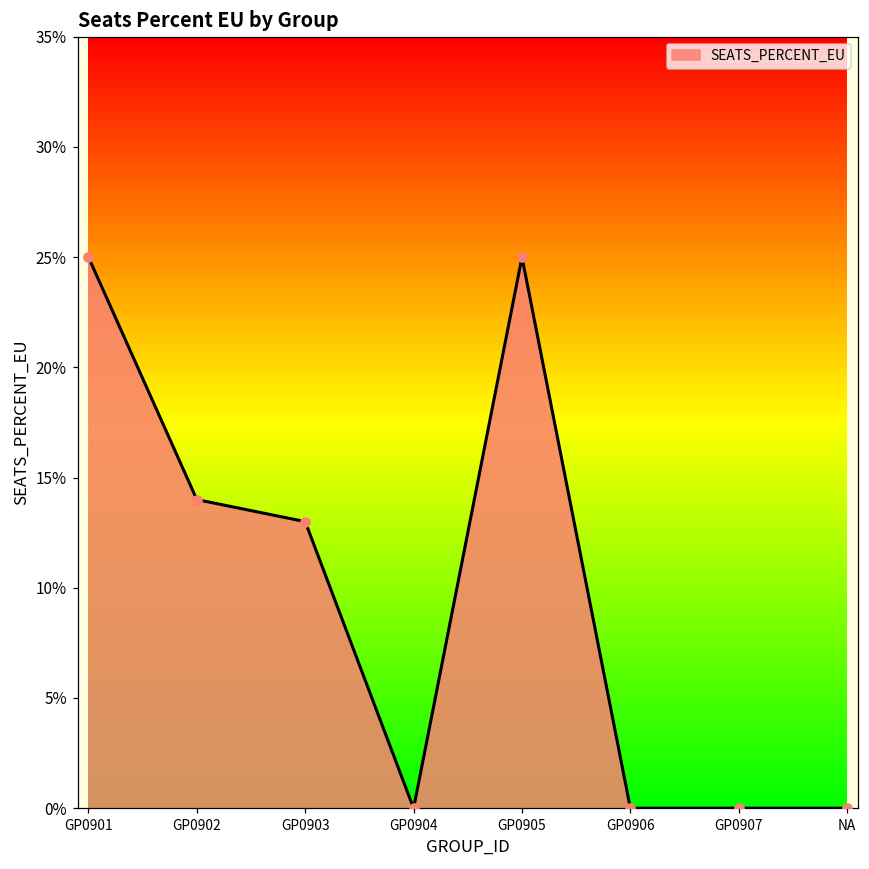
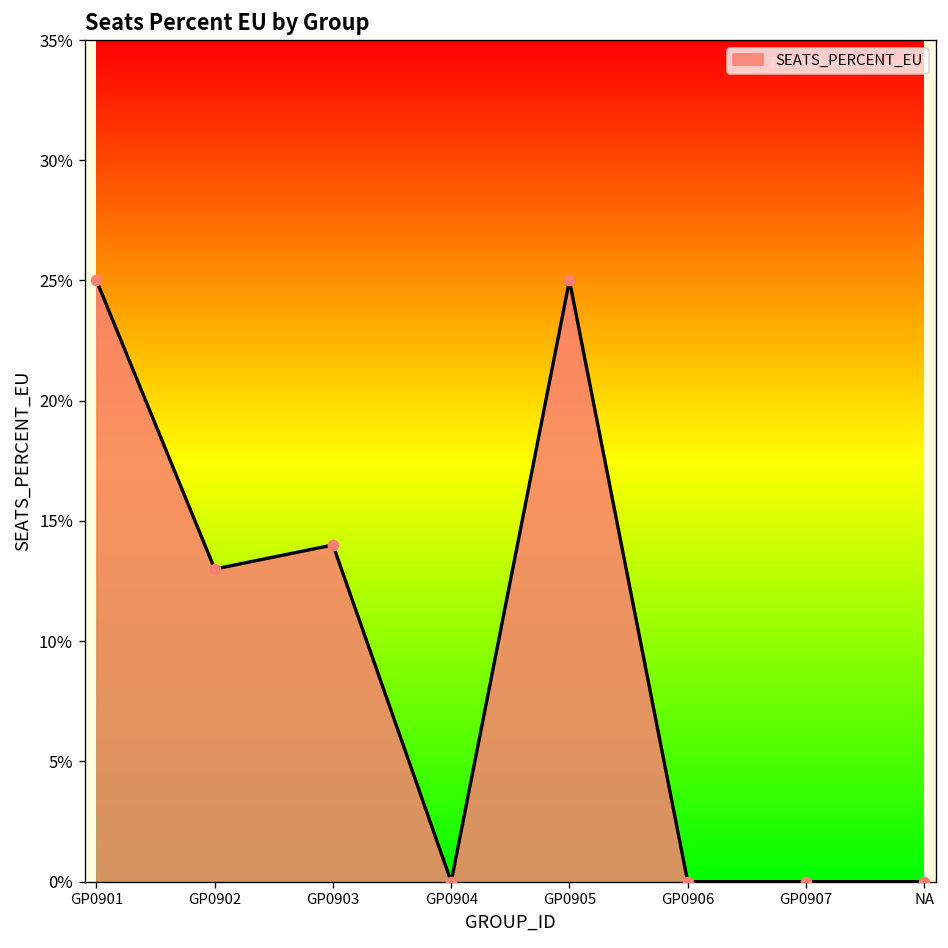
GP0902: 14.0% -> 13.0%
GP0903: 13.0% -> 14.0%
